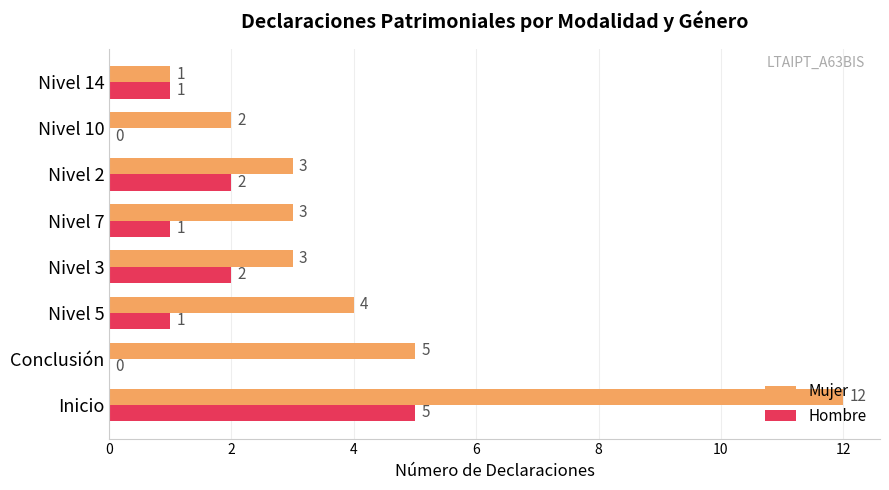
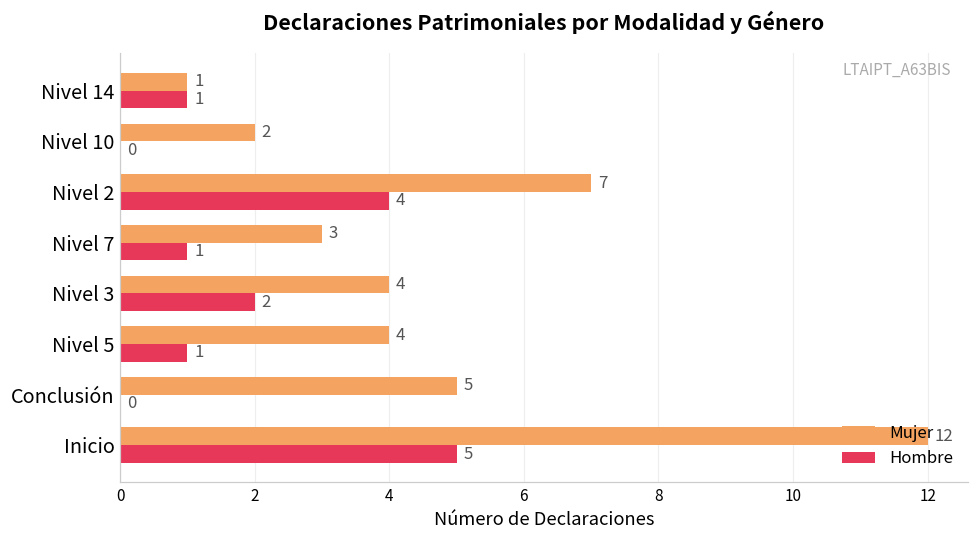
Mujer, Nivel 2: 3 -> 7
Hombre, Nivel 2: 2 -> 4
Mujer, Nivel 3: 3 -> 4
